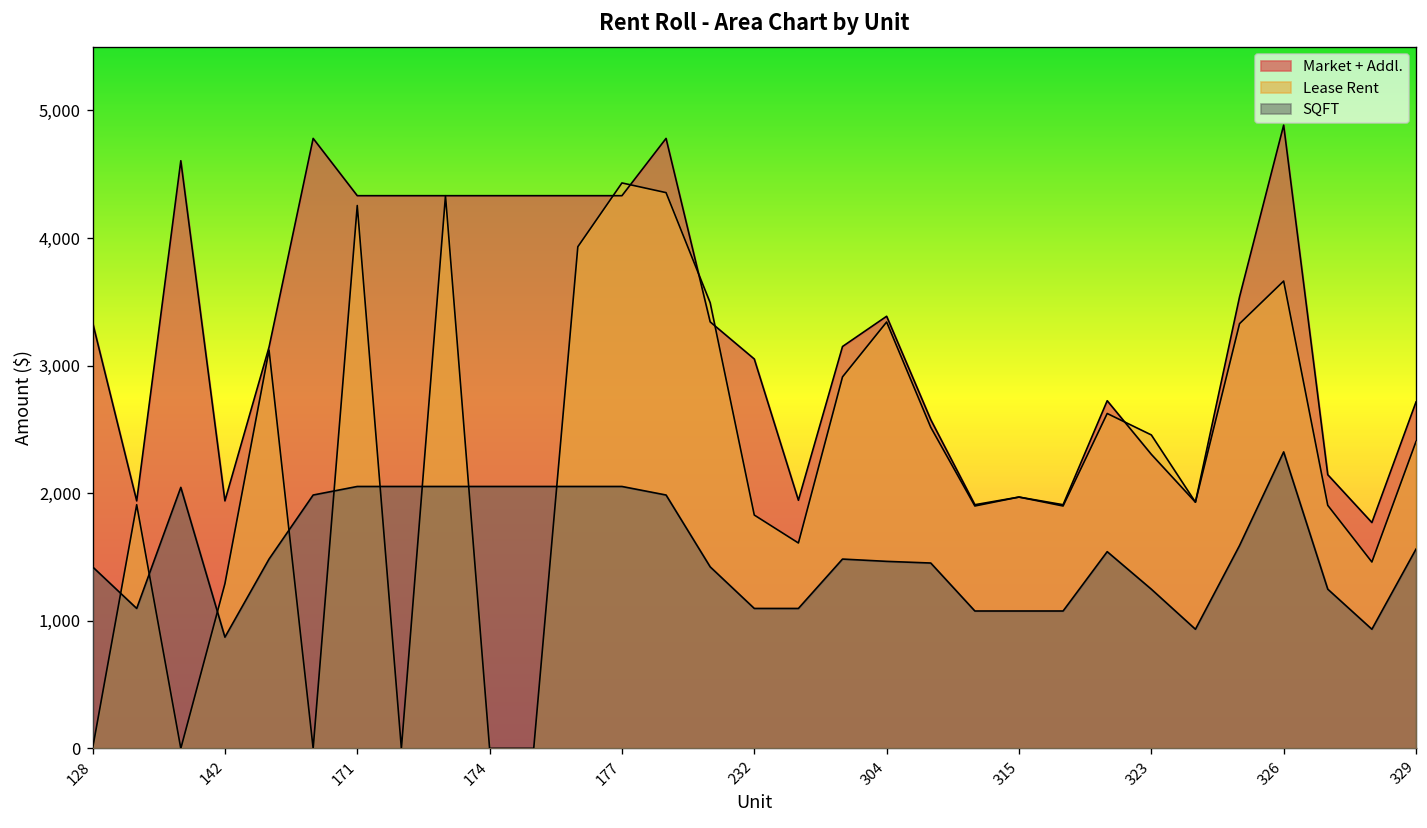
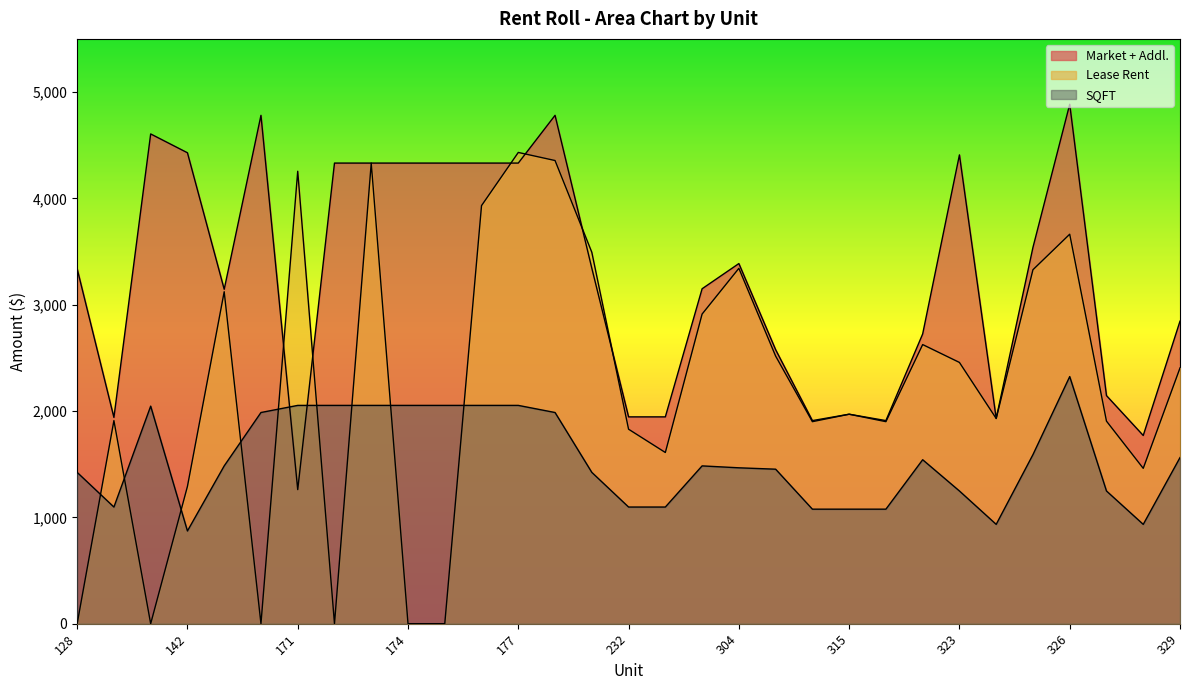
Market + Addl., 142: 1,940 -> 4,430
Market + Addl., 171: 4,330 -> 1,260
Market + Addl., 232: 3,050 -> 1,950
Market + Addl., 323: 2,310 -> 4,410
Market + Addl., 329: 2,720 -> 2,850
